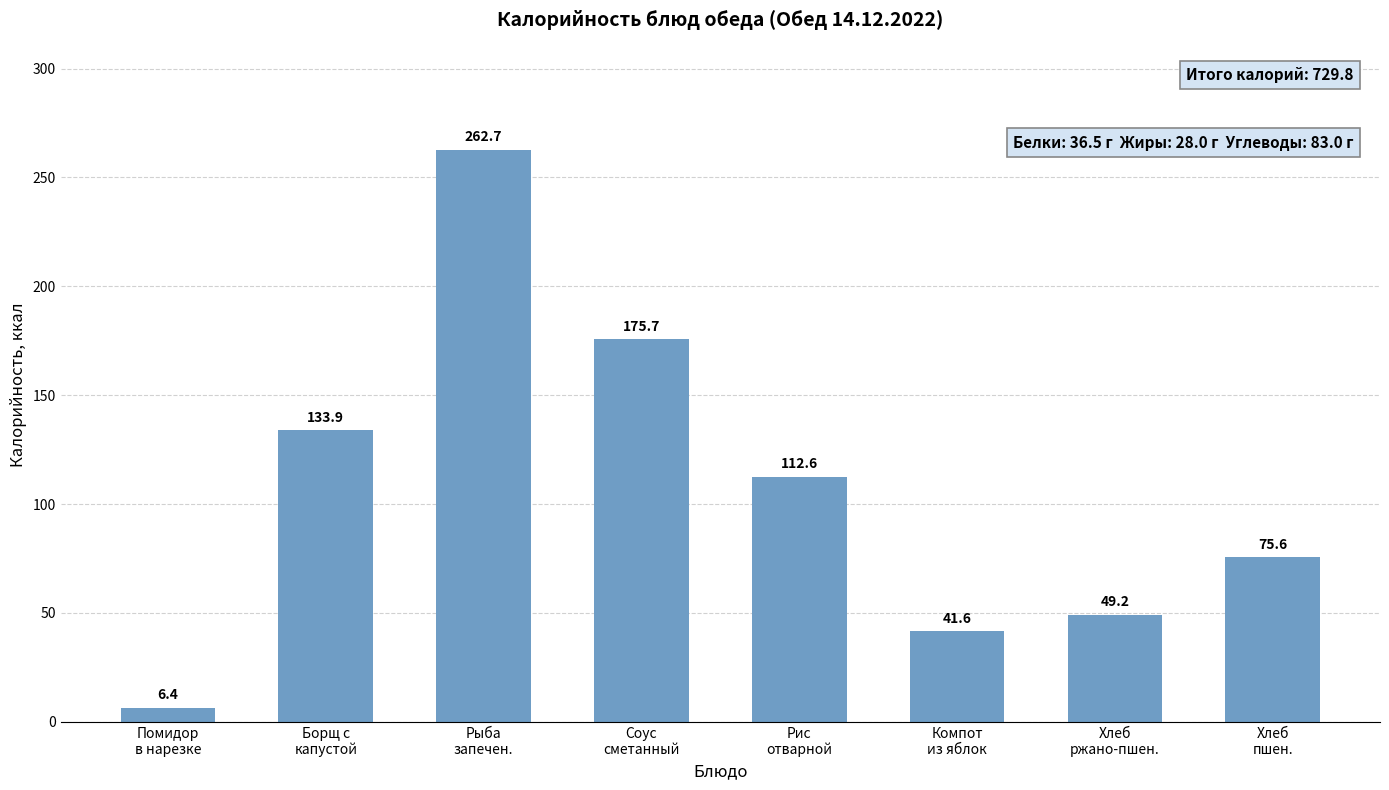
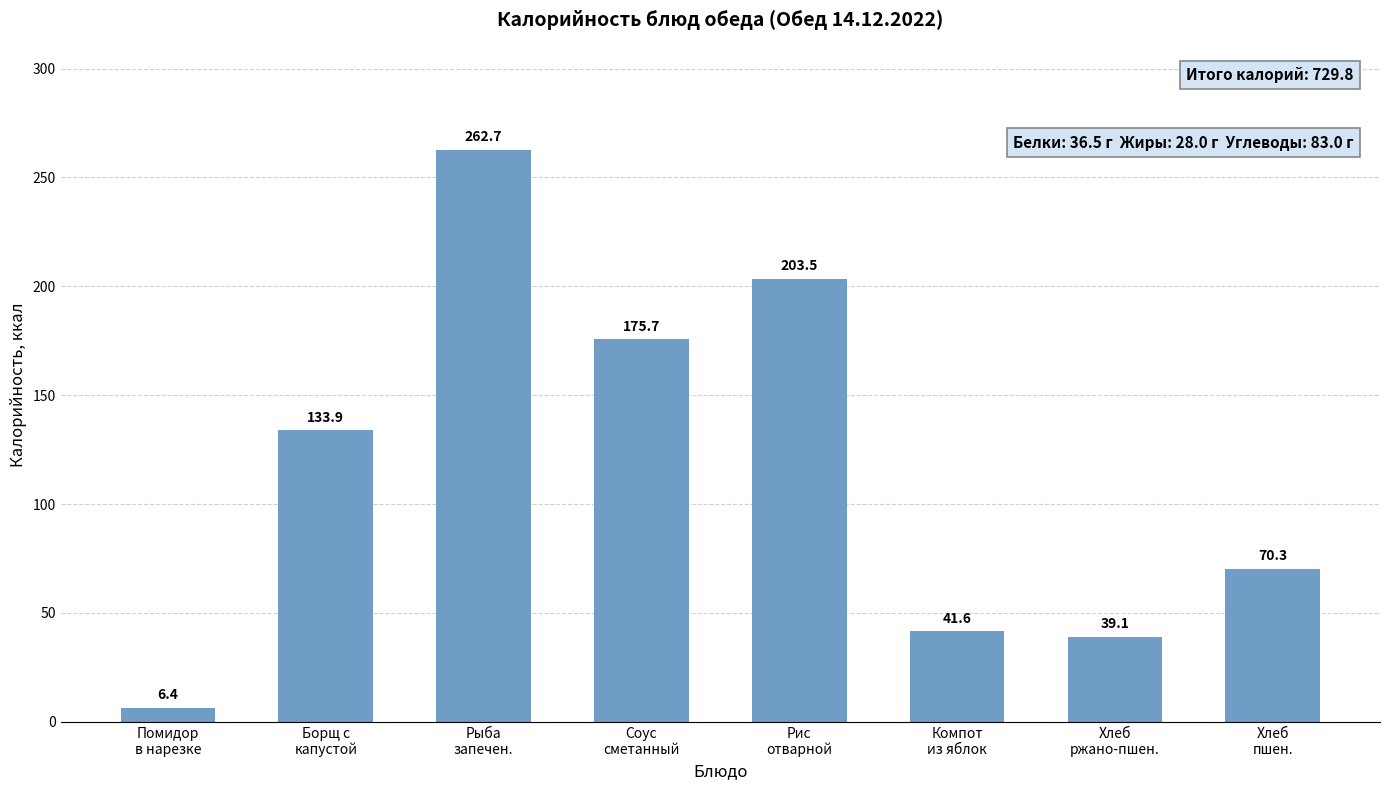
Рис отварной: 112.6 -> 203.5
Хлеб ржано-пшен.: 49.2 -> 39.1
Хлеб пшен.: 75.6 -> 70.3
